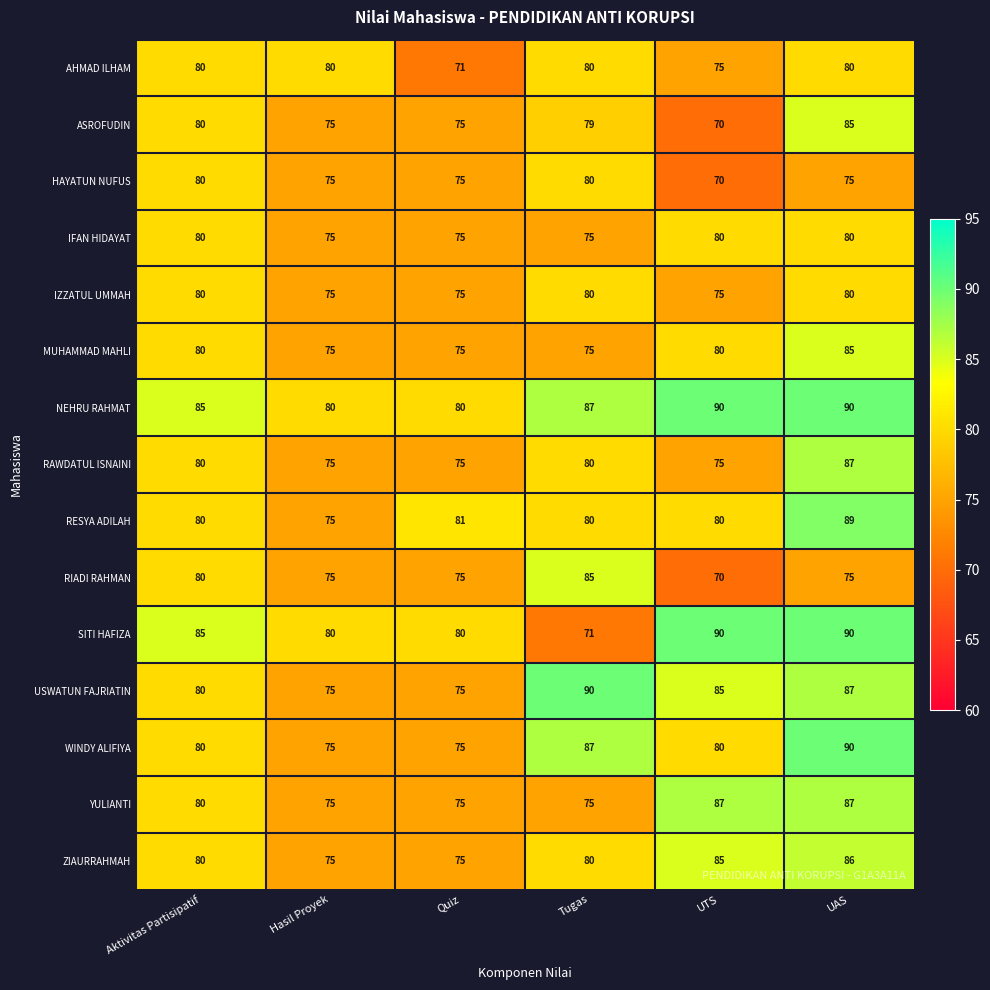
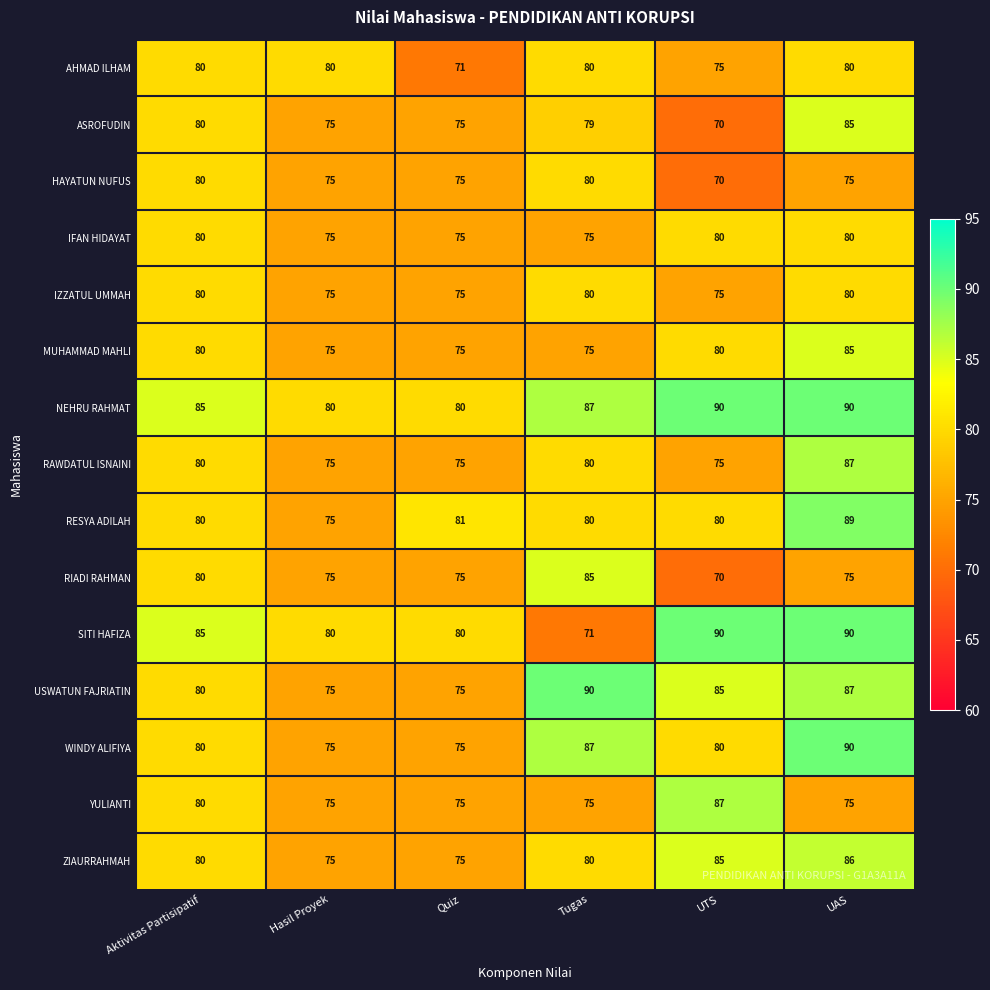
YULIANTI, UAS: 87 -> 75
